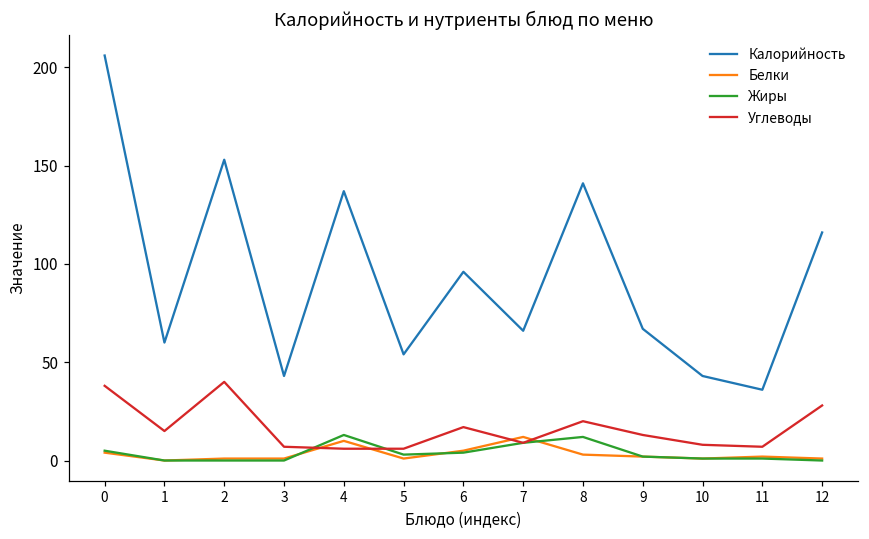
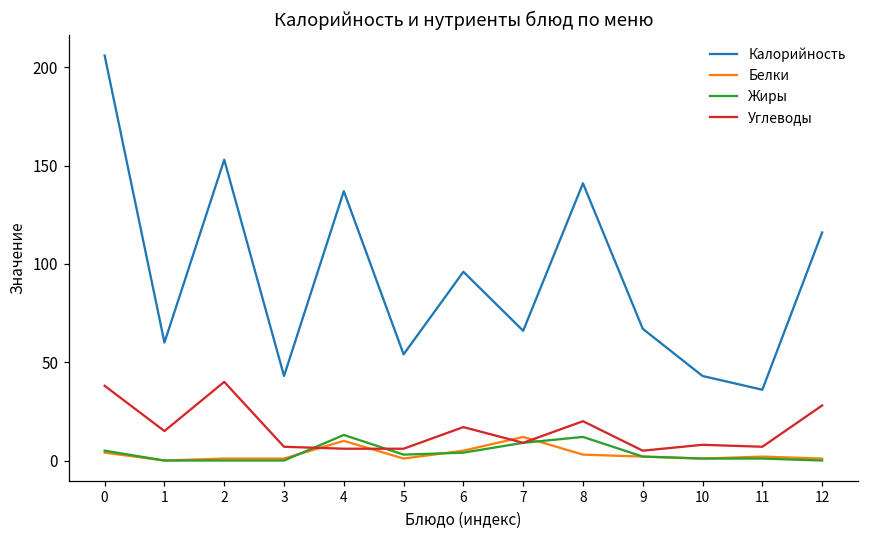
Углеводы, 9: 13 -> 5
